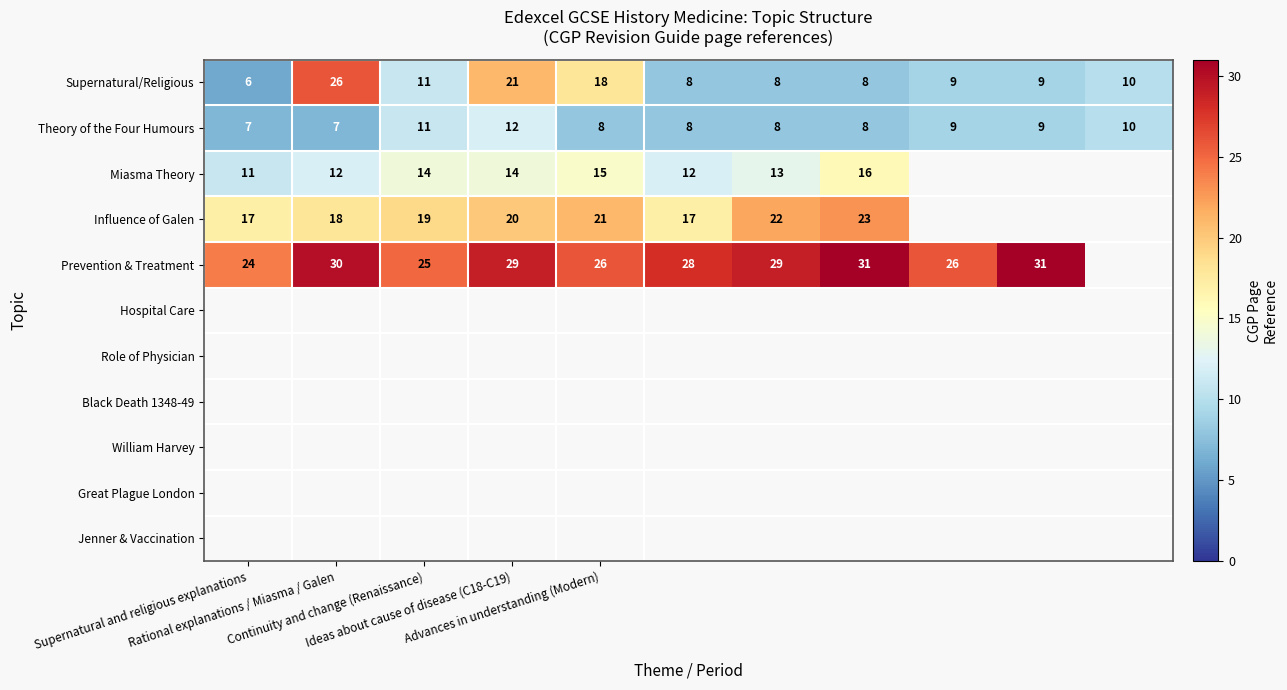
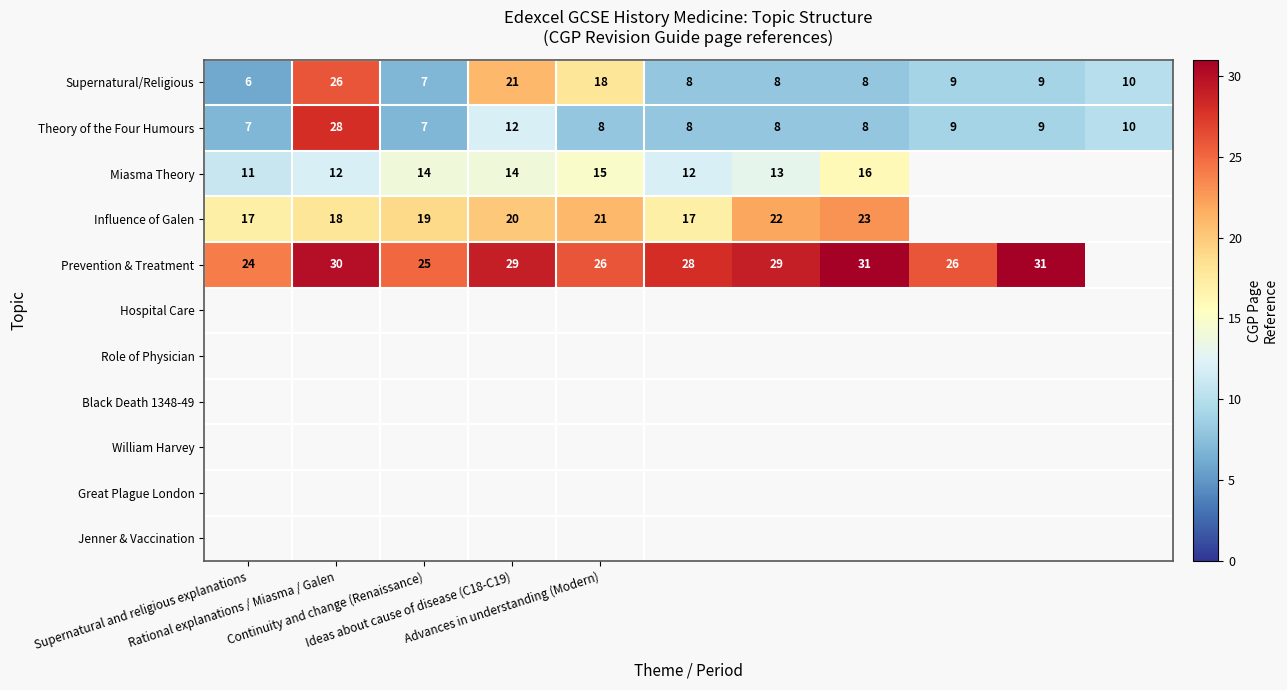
Supernatural/Religious, Continuity and change (Renaissance): 11 -> 7
Theory of the Four Humours, Rational explanations / Miasma / Galen: 7 -> 28
Theory of the Four Humours, Continuity and change (Renaissance): 11 -> 7
